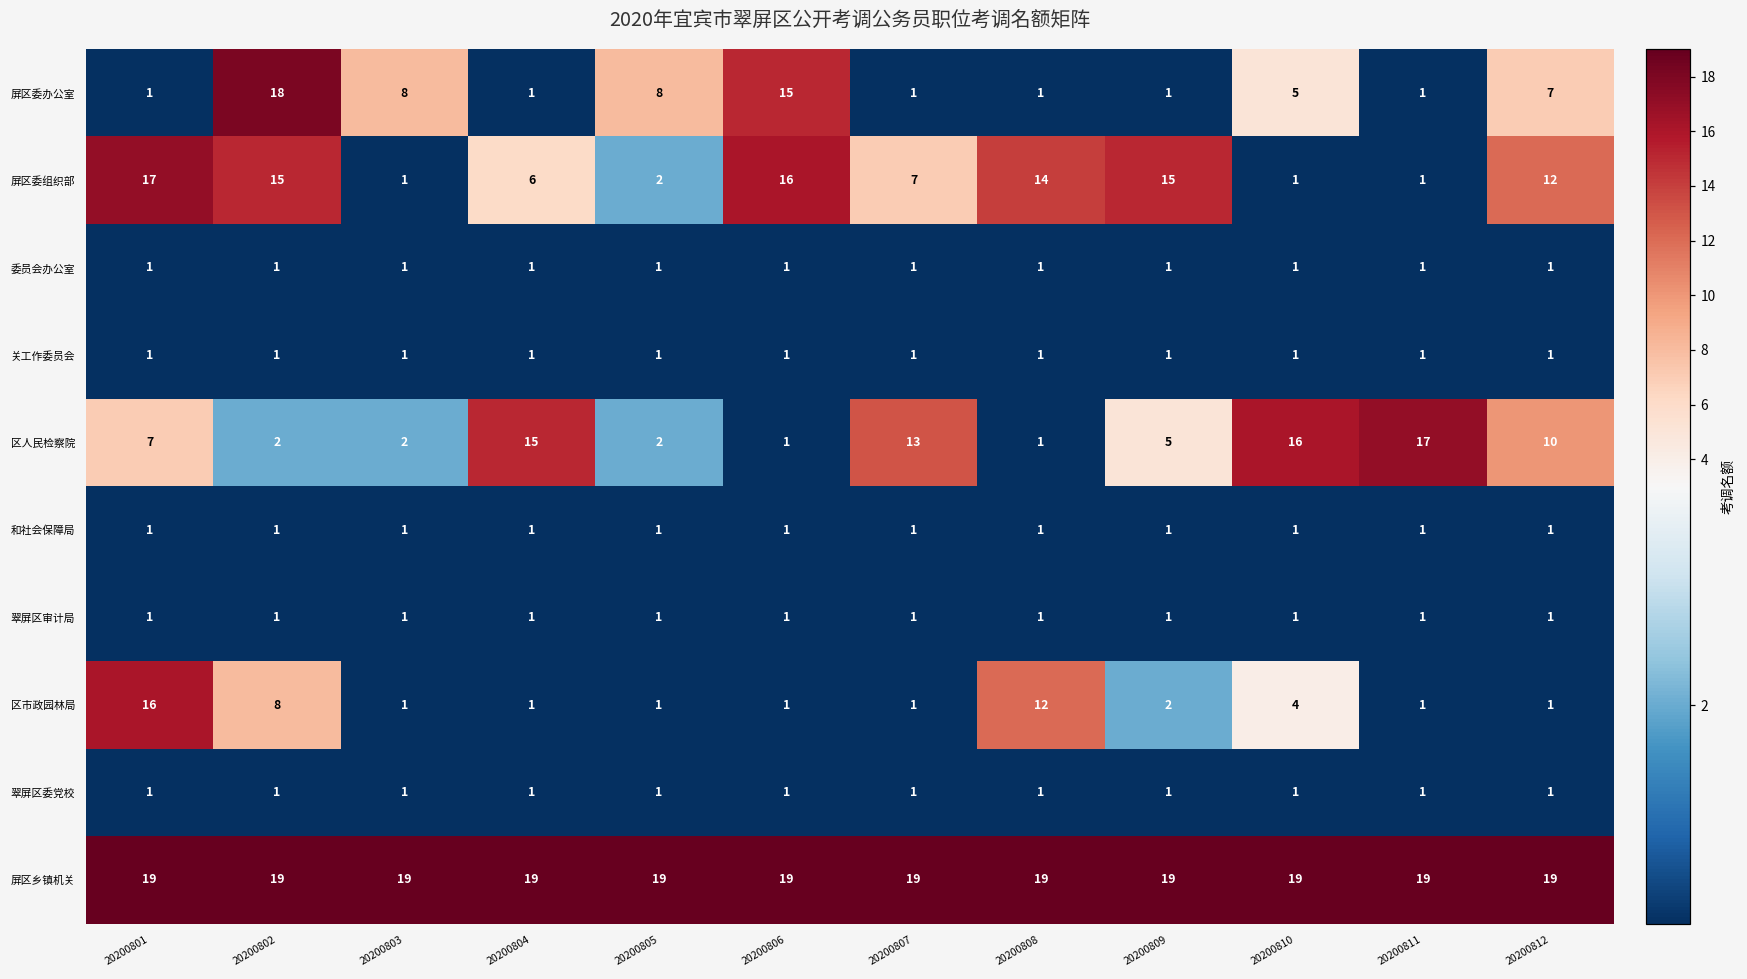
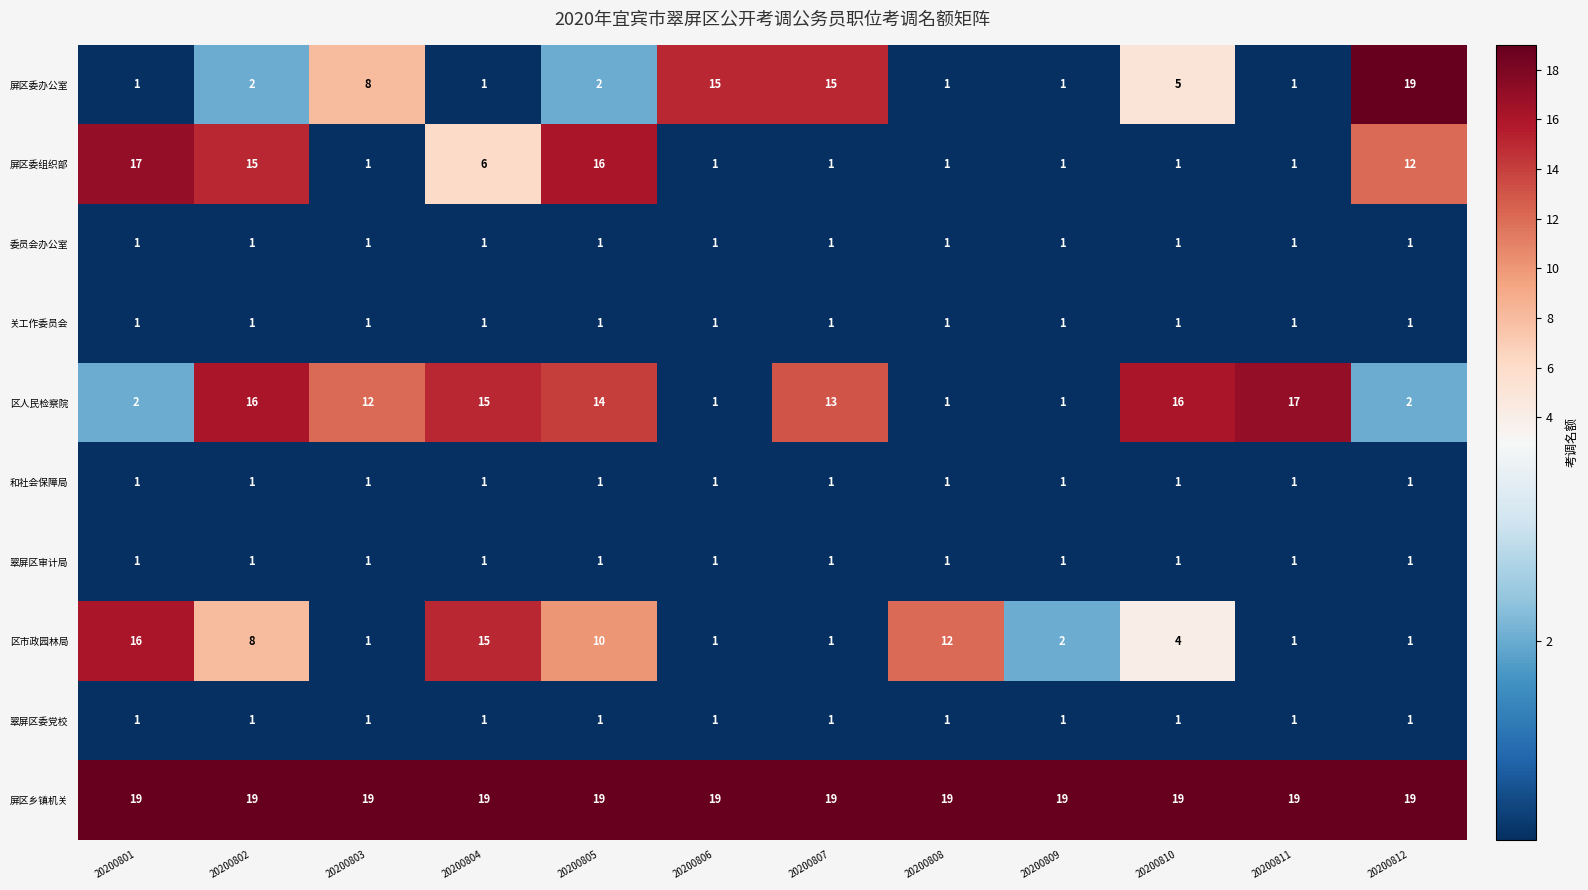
屏区委办公室, 20200802: 18 -> 2
屏区委办公室, 20200805: 8 -> 2
屏区委办公室, 20200807: 1 -> 15
屏区委办公室, 20200812: 7 -> 19
屏区委组织部, 20200805: 2 -> 16
屏区委组织部, 20200806: 16 -> 1
屏区委组织部, 20200807: 7 -> 1
屏区委组织部, 20200808: 14 -> 1
屏区委组织部, 20200809: 15 -> 1
区人民检察院, 20200801: 7 -> 2
区人民检察院, 20200802: 2 -> 16
区人民检察院, 20200803: 2 -> 12
区人民检察院, 20200805: 2 -> 14
区人民检察院, 20200809: 5 -> 1
区人民检察院, 20200812: 10 -> 2
区市政园林局, 20200804: 1 -> 15
区市政园林局, 20200805: 1 -> 10
